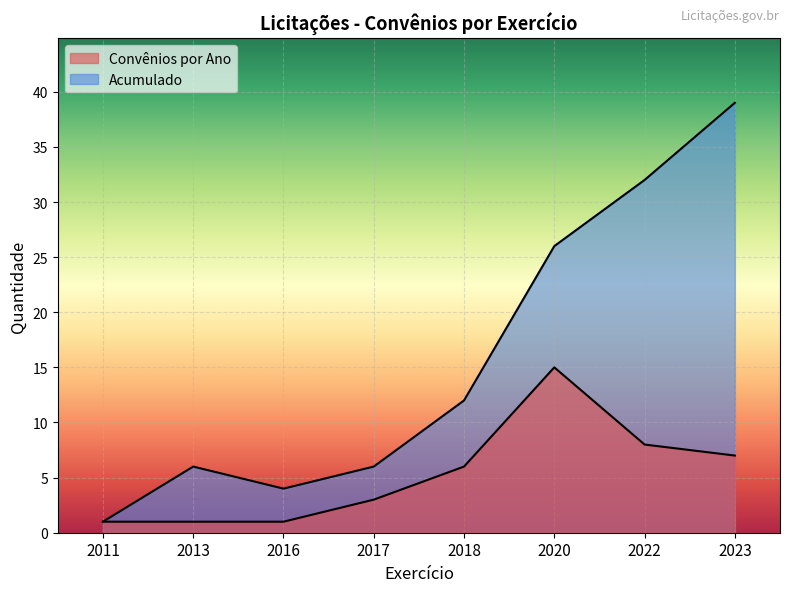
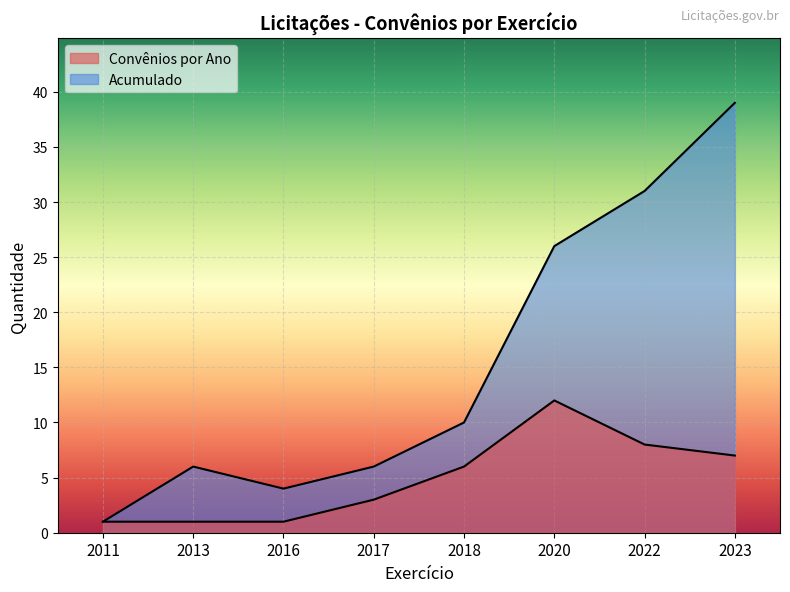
Acumulado, 2018: 12 -> 10
Convênios por Ano, 2020: 15 -> 12
Acumulado, 2022: 32 -> 31
